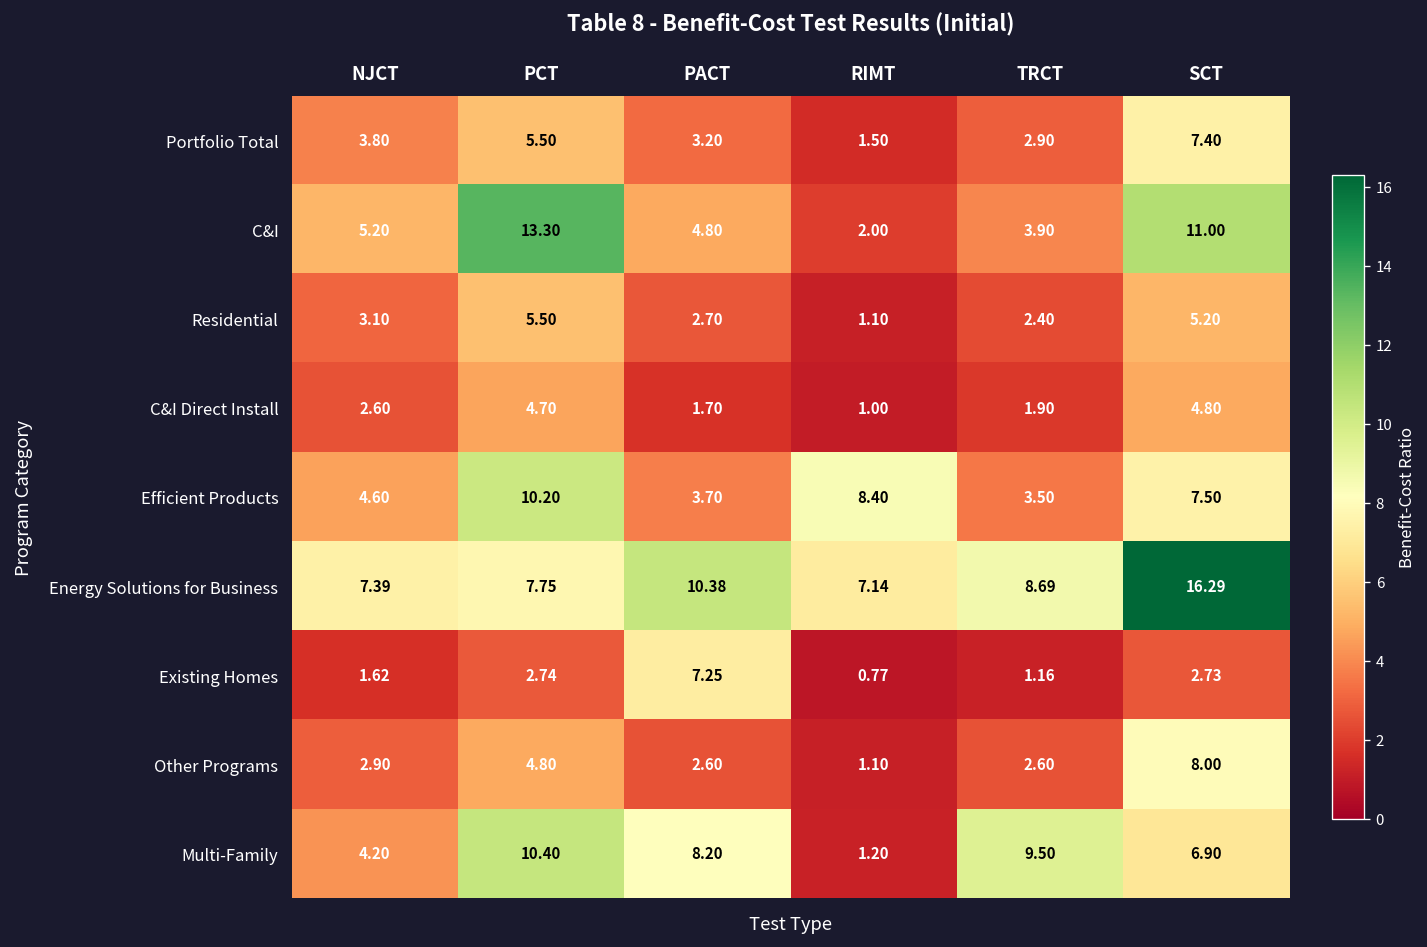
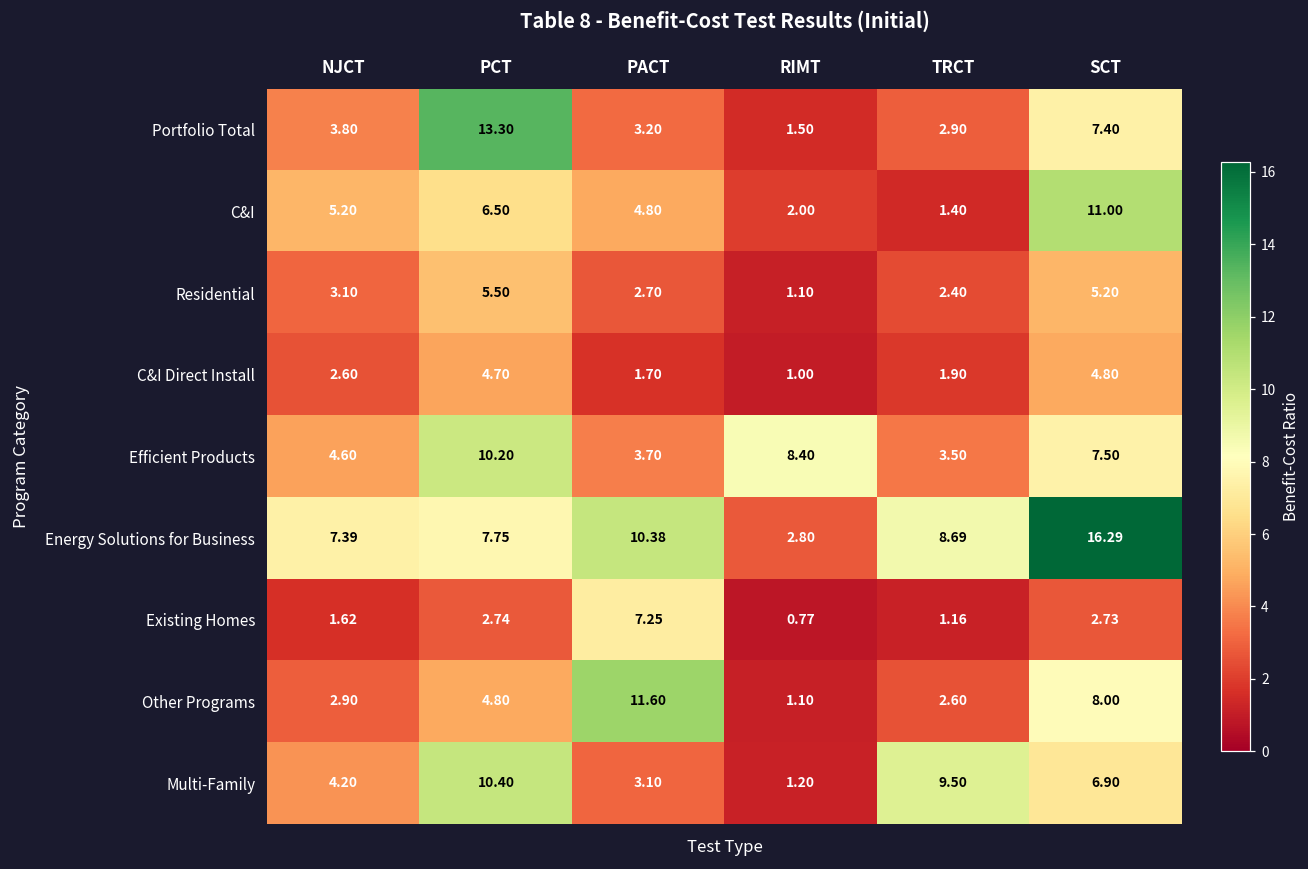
Portfolio Total, PCT: 5.50 -> 13.30
C&I, PCT: 13.30 -> 6.50
C&I, TRCT: 3.90 -> 1.40
Energy Solutions for Business, RIMT: 7.14 -> 2.80
Other Programs, PACT: 2.60 -> 11.60
Multi-Family, PACT: 8.20 -> 3.10
